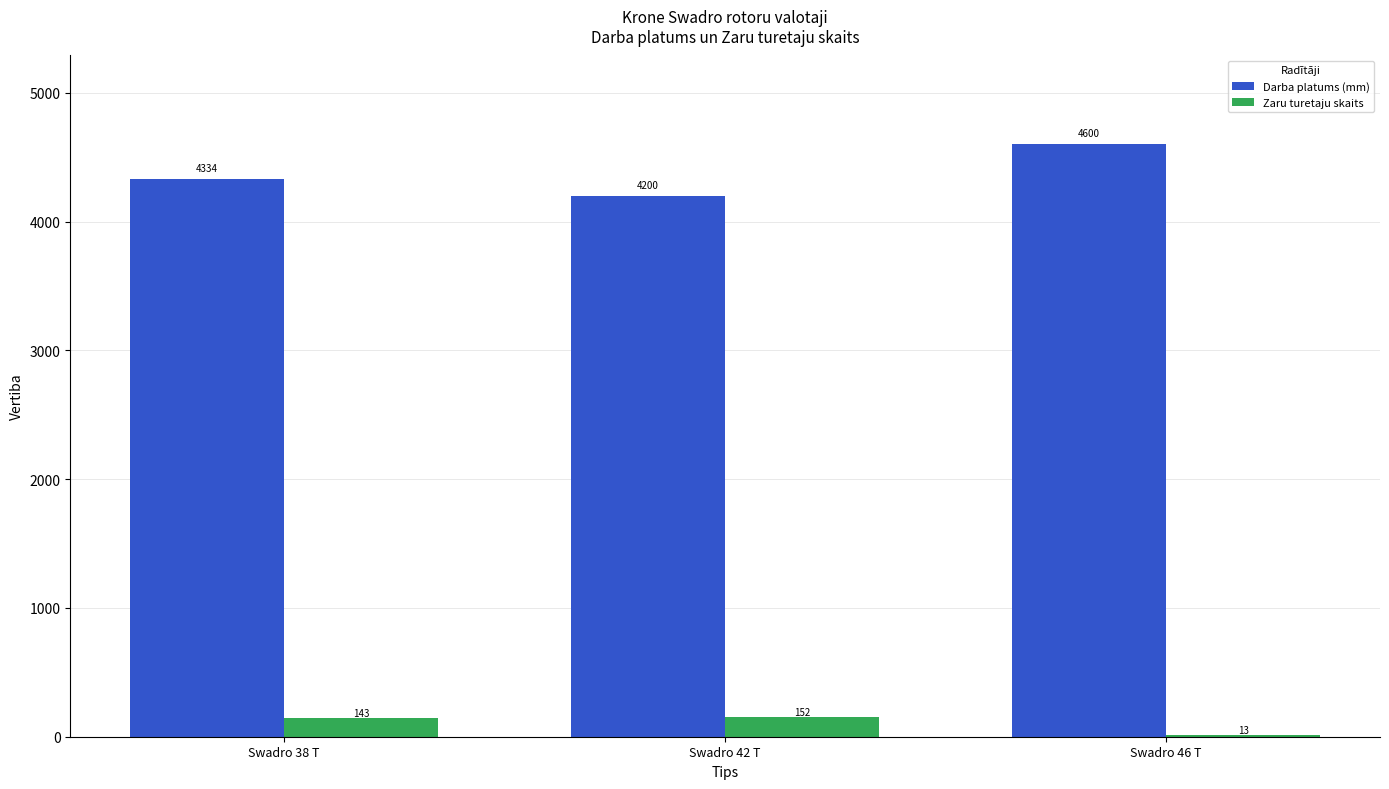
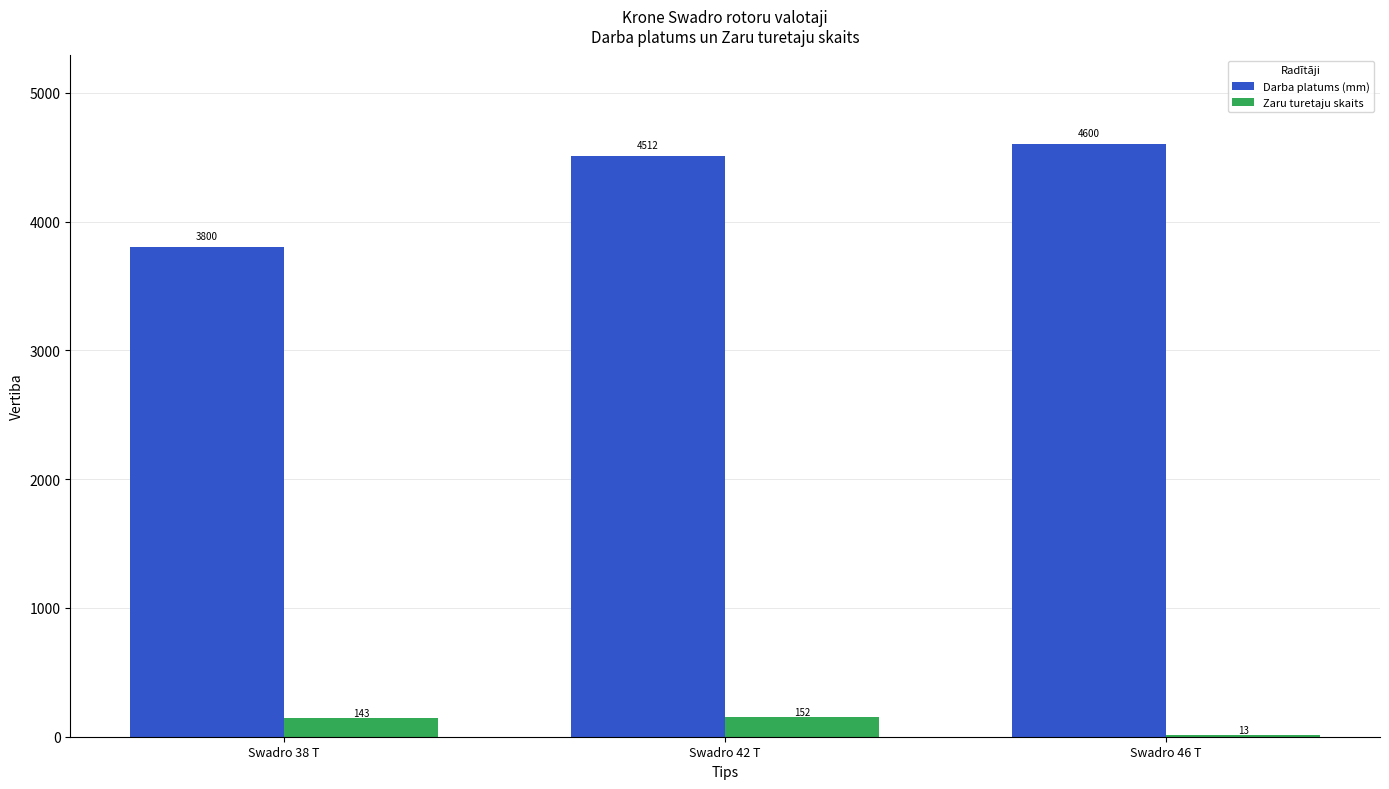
Darba platums (mm), Swadro 38 T: 4334 -> 3800
Darba platums (mm), Swadro 42 T: 4200 -> 4512
